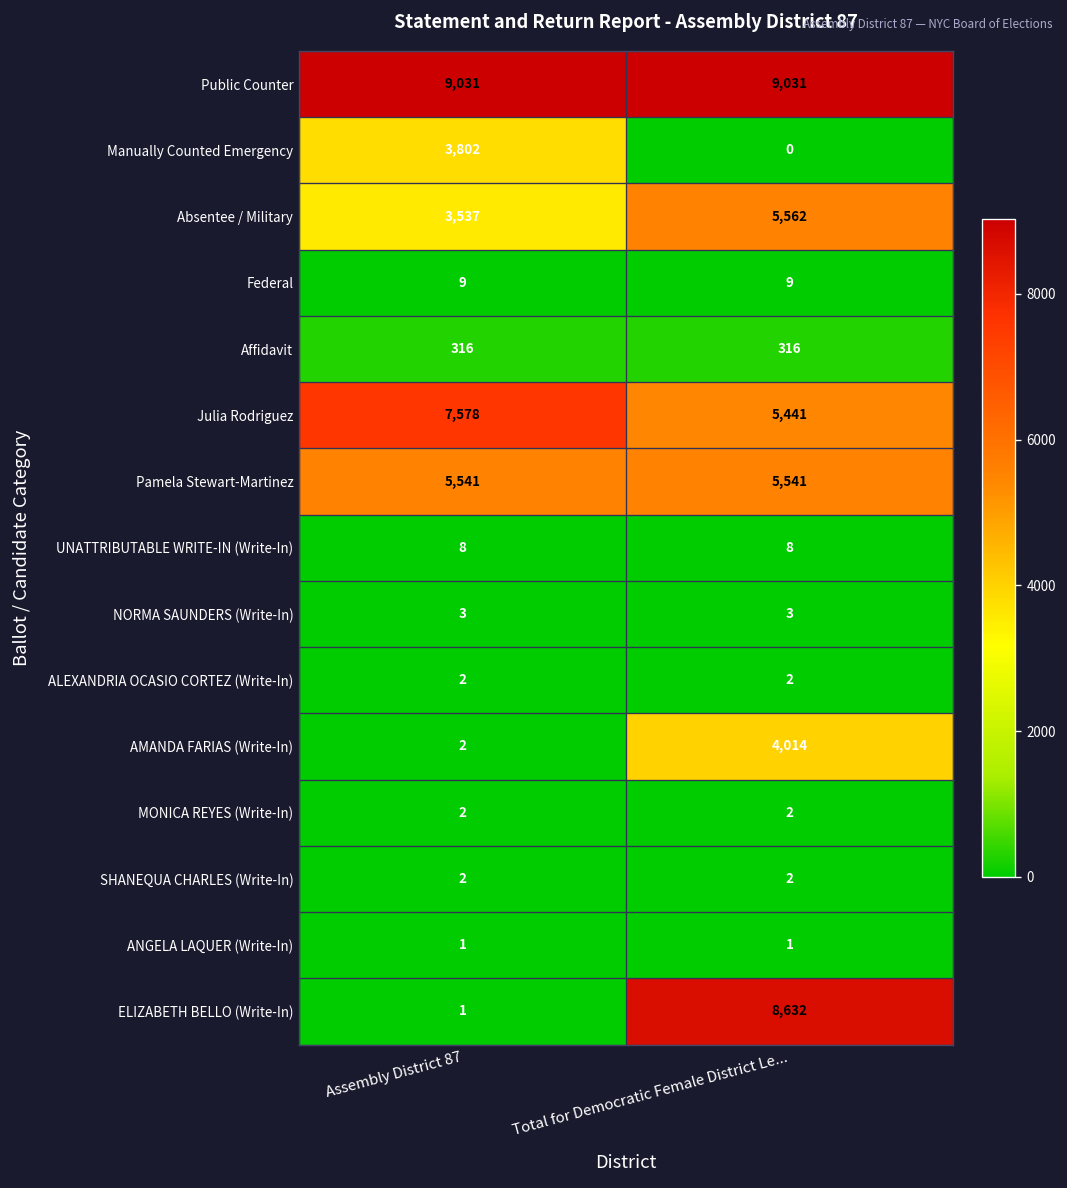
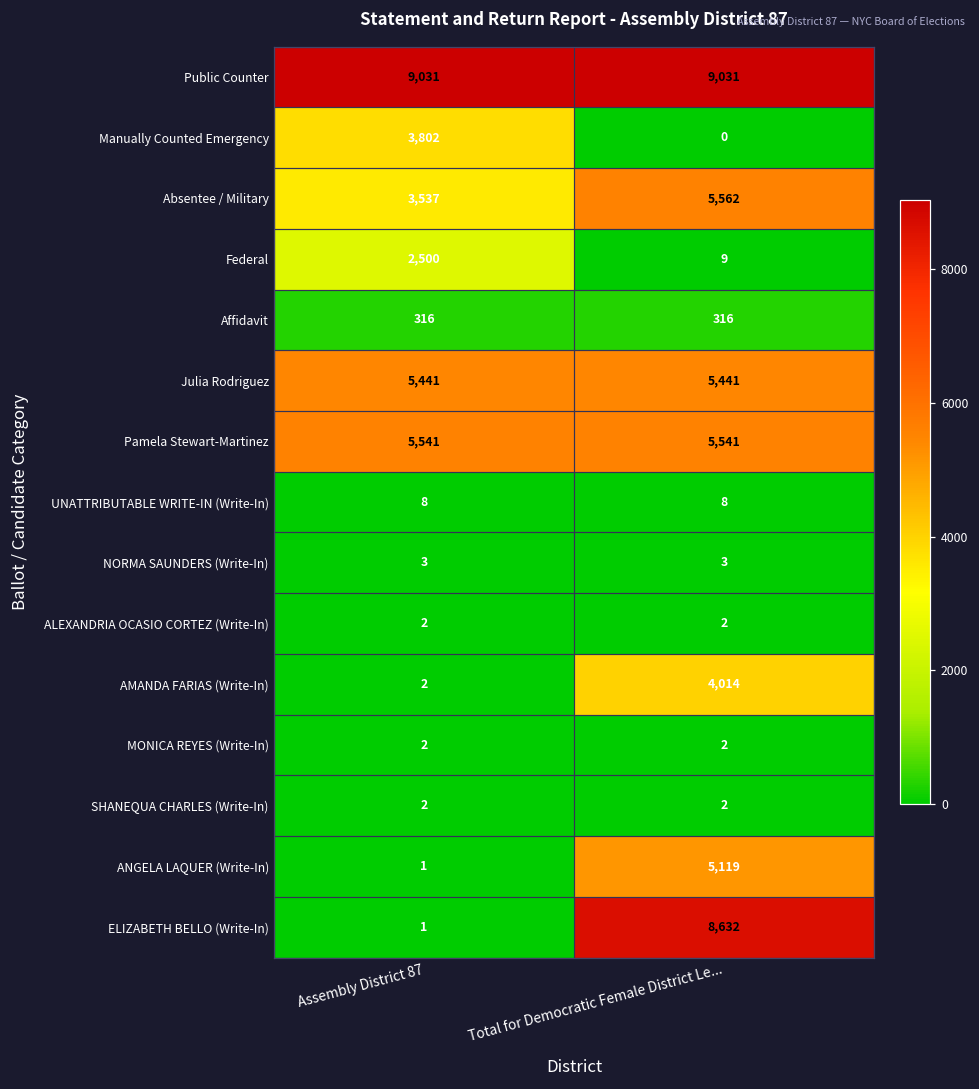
Federal, Assembly District 87: 9 -> 2,500
Julia Rodriguez, Assembly District 87: 7,578 -> 5,441
ANGELA LAQUER (Write-In), Total for Democratic Female District Le...: 1 -> 5,119
